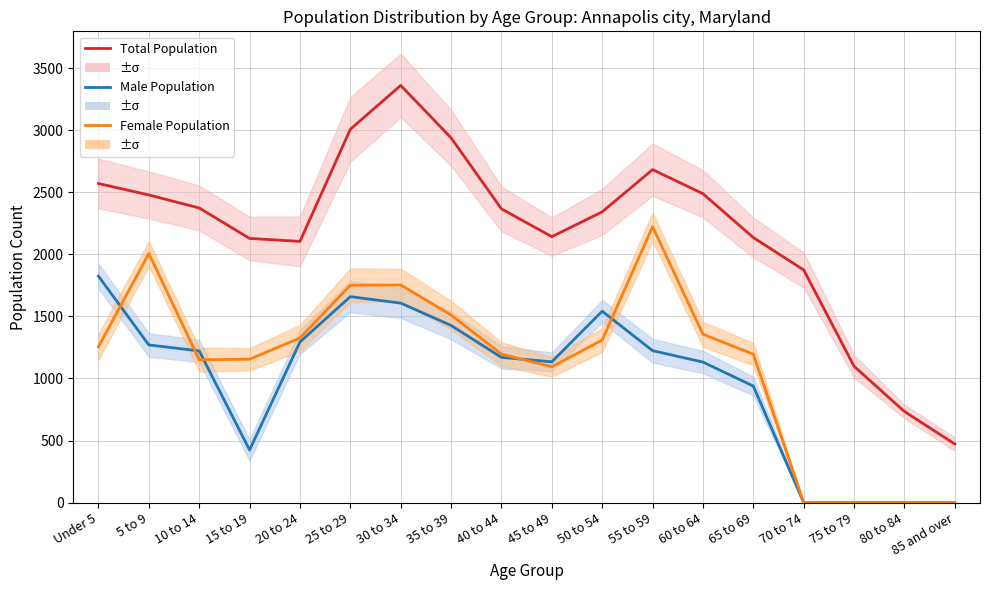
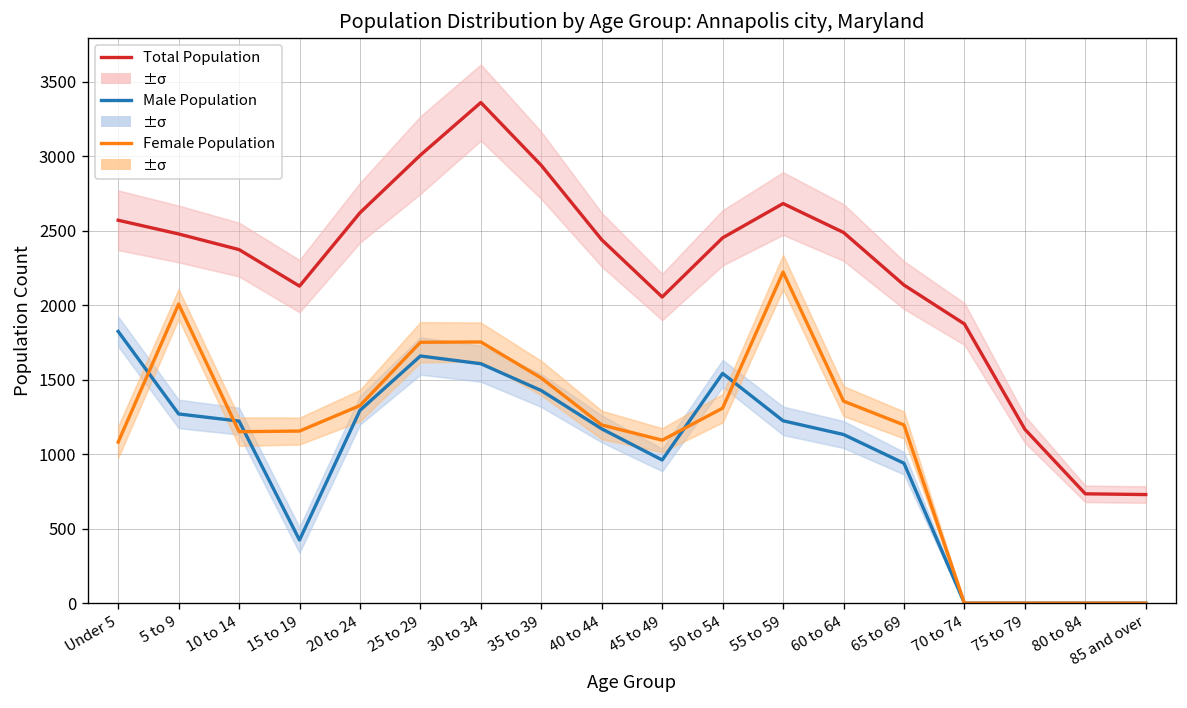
Female Population, Under 5: 1260 -> 1080
Total Population, 20 to 24: 2100 -> 2620
Total Population, 40 to 44: 2370 -> 2440
Total Population, 45 to 49: 2140 -> 2060
Male Population, 45 to 49: 1130 -> 960
Total Population, 50 to 54: 2340 -> 2450
Total Population, 75 to 79: 1100 -> 1170
Total Population, 85 and over: 470 -> 730
